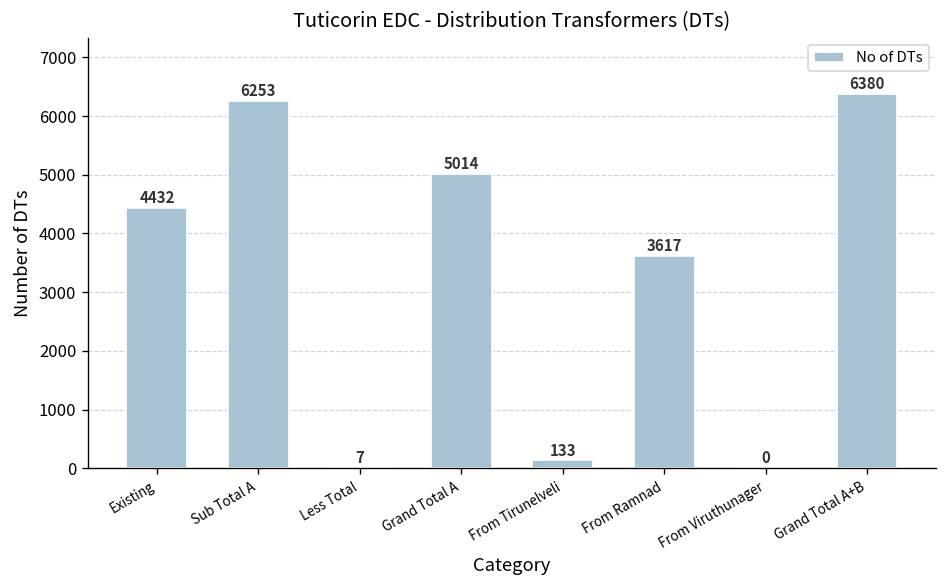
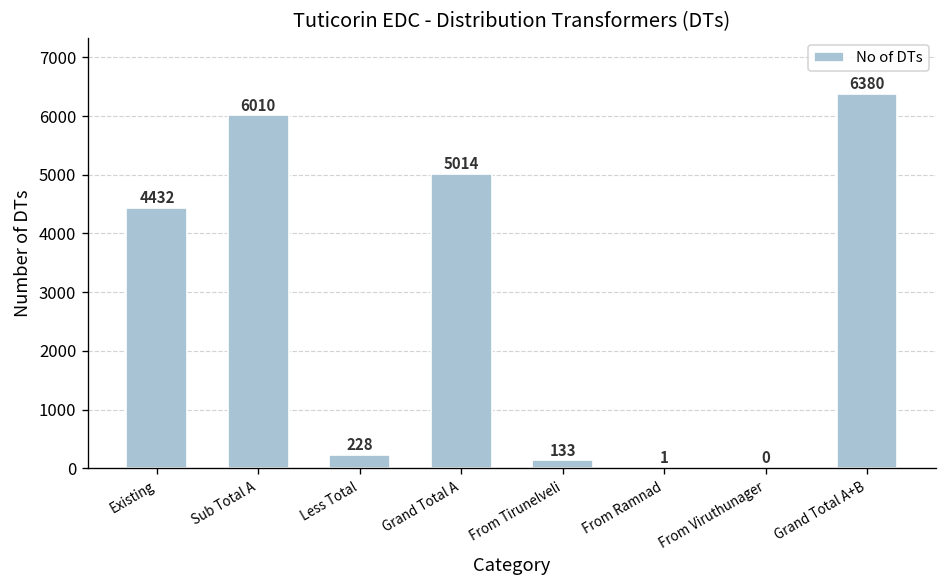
Sub Total A: 6253 -> 6010
Less Total: 7 -> 228
From Ramnad: 3617 -> 1
